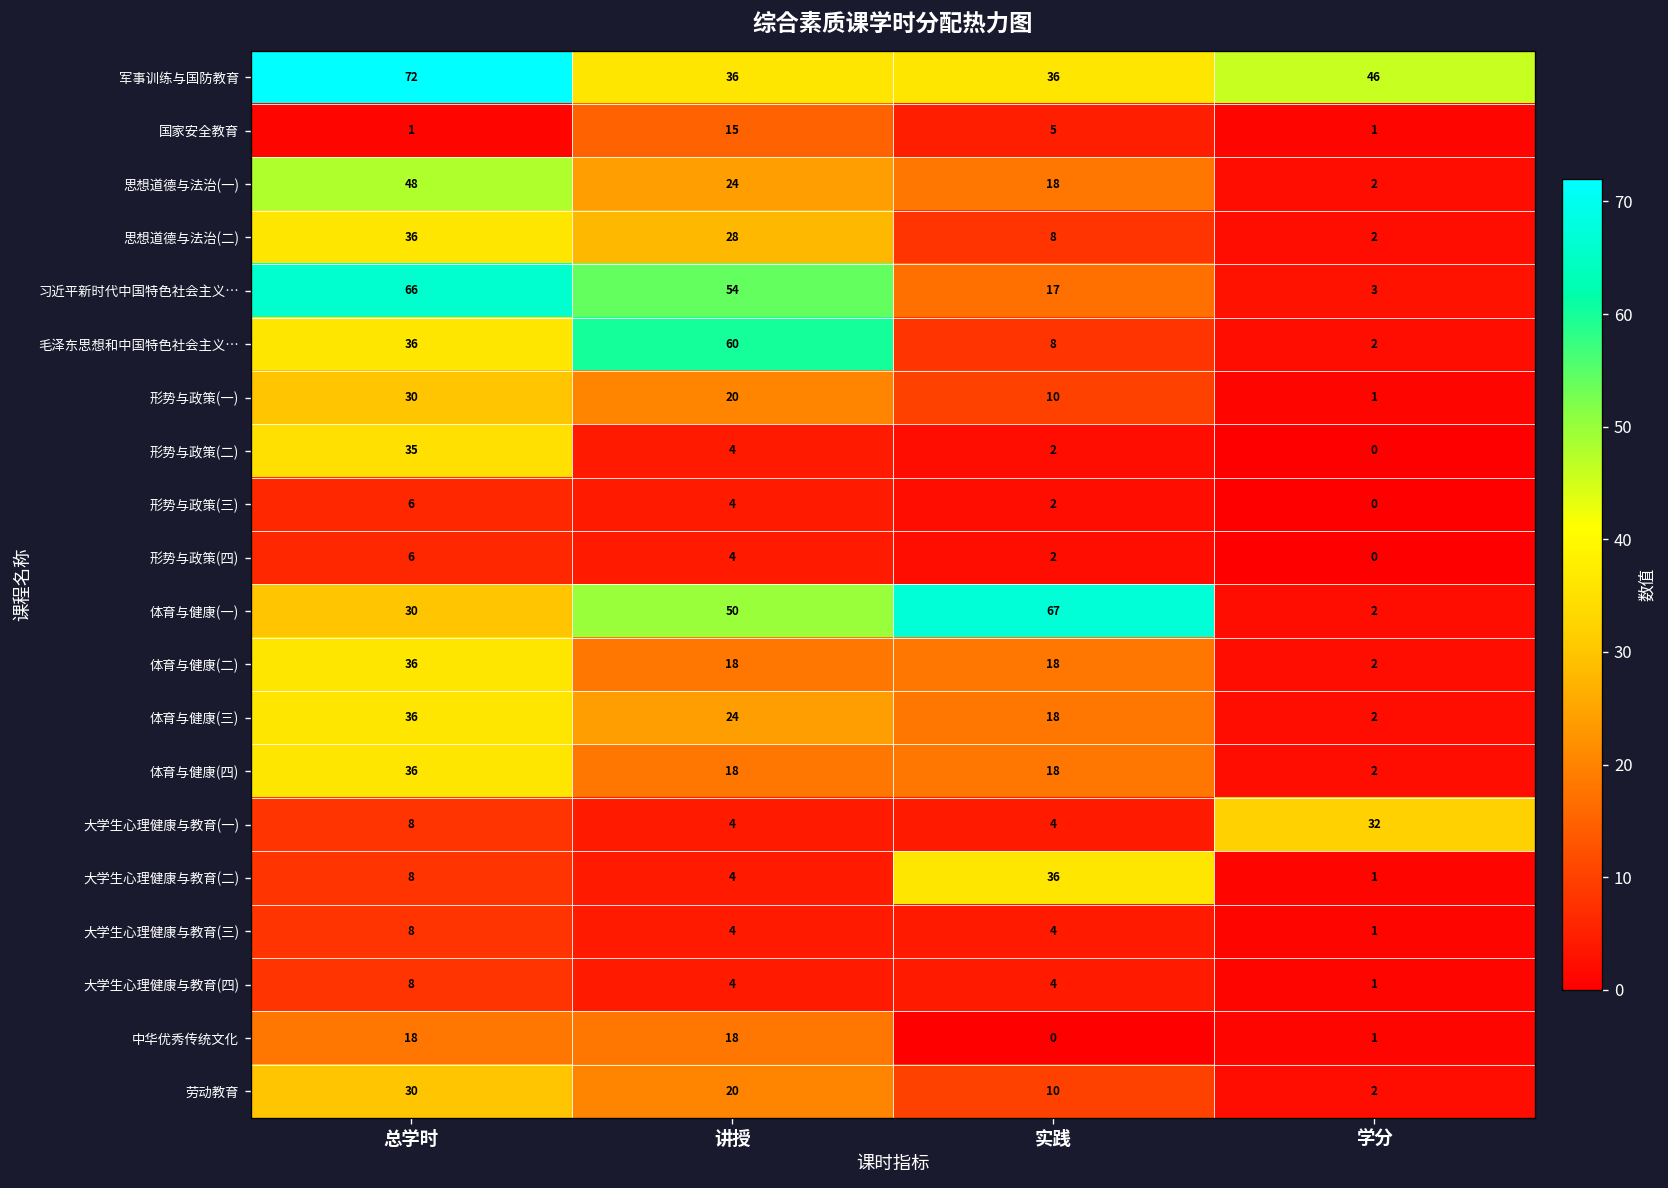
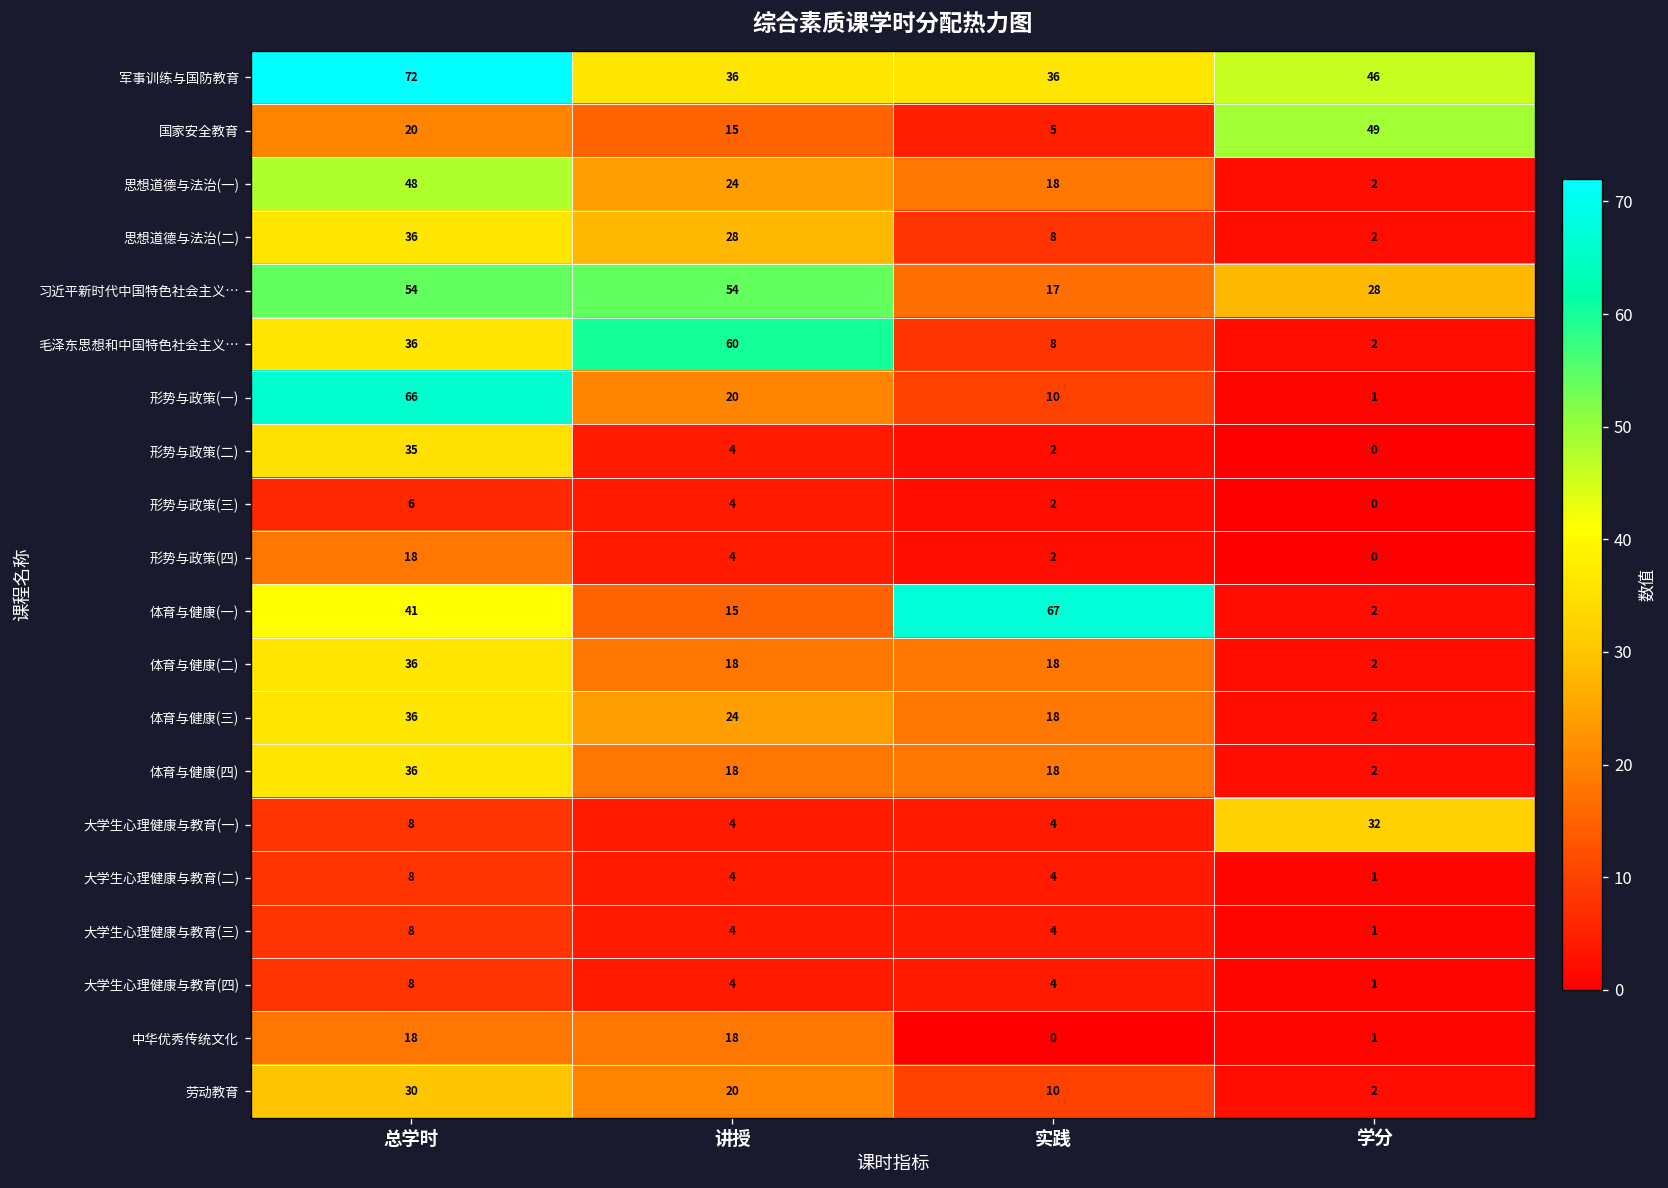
国家安全教育, 总学时: 1 -> 20
国家安全教育, 学分: 1 -> 49
习近平新时代中国特色社会主义…, 总学时: 66 -> 54
习近平新时代中国特色社会主义…, 学分: 3 -> 28
形势与政策(一), 总学时: 30 -> 66
形势与政策(四), 总学时: 6 -> 18
体育与健康(一), 总学时: 30 -> 41
体育与健康(一), 讲授: 50 -> 15
大学生心理健康与教育(二), 实践: 36 -> 4
